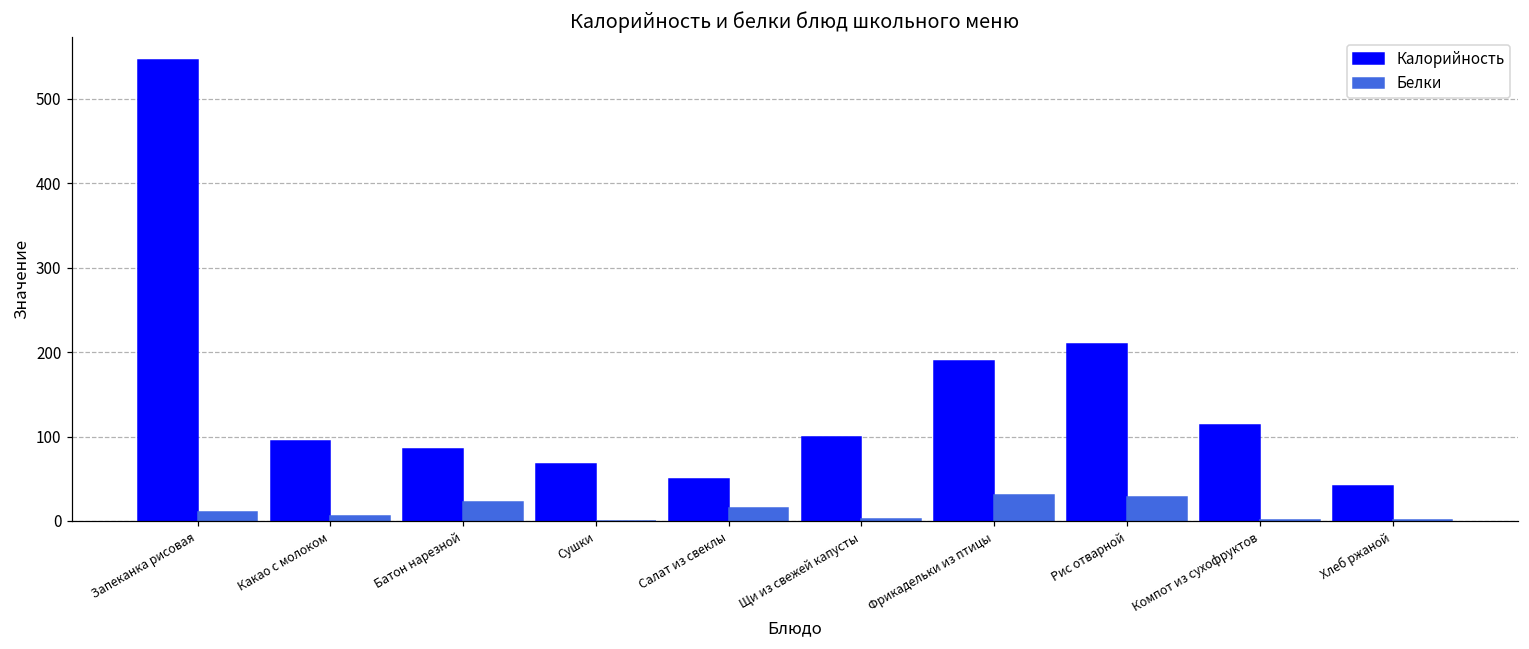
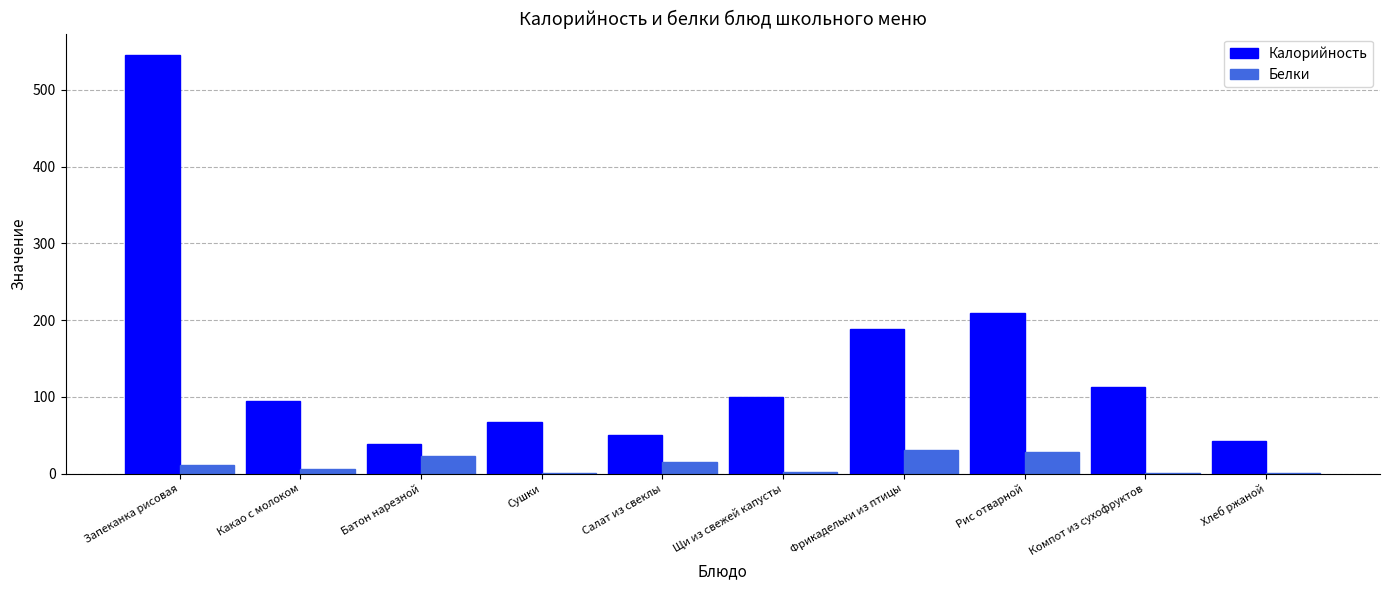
Калорийность, Батон нарезной: 90 -> 40
